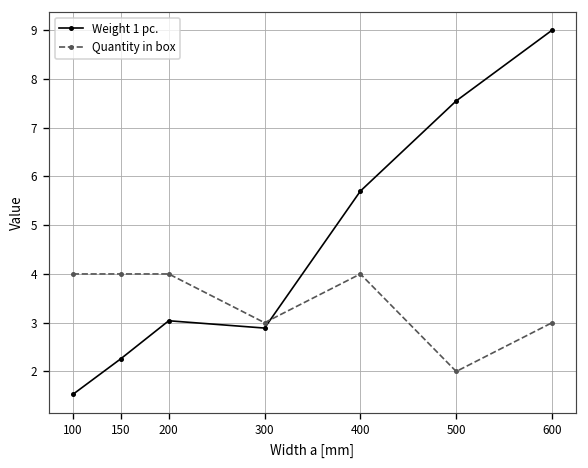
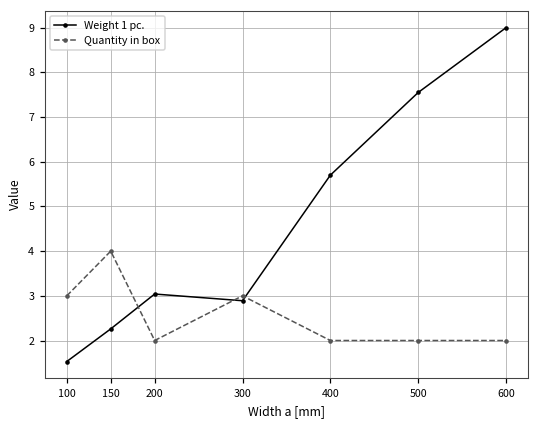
Quantity in box, 100: 4 -> 3
Quantity in box, 200: 4 -> 2
Quantity in box, 400: 4 -> 2
Quantity in box, 600: 3 -> 2
